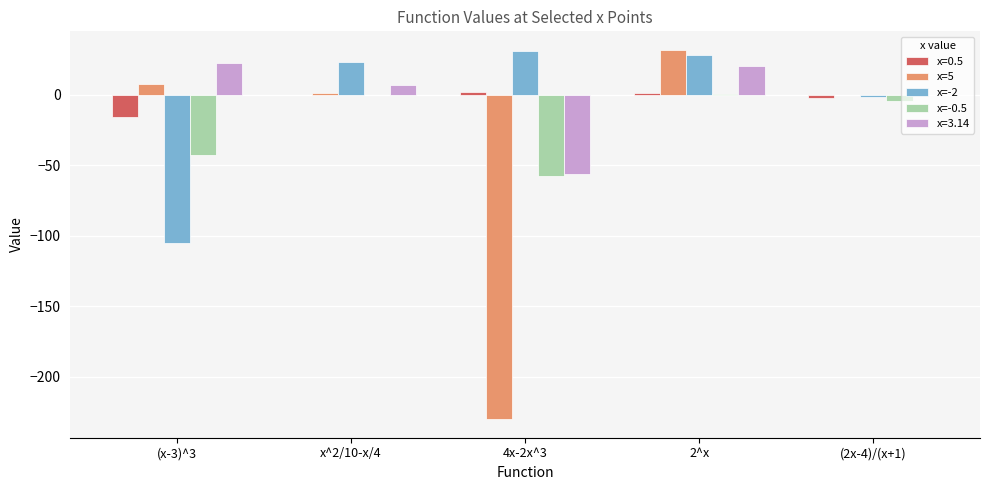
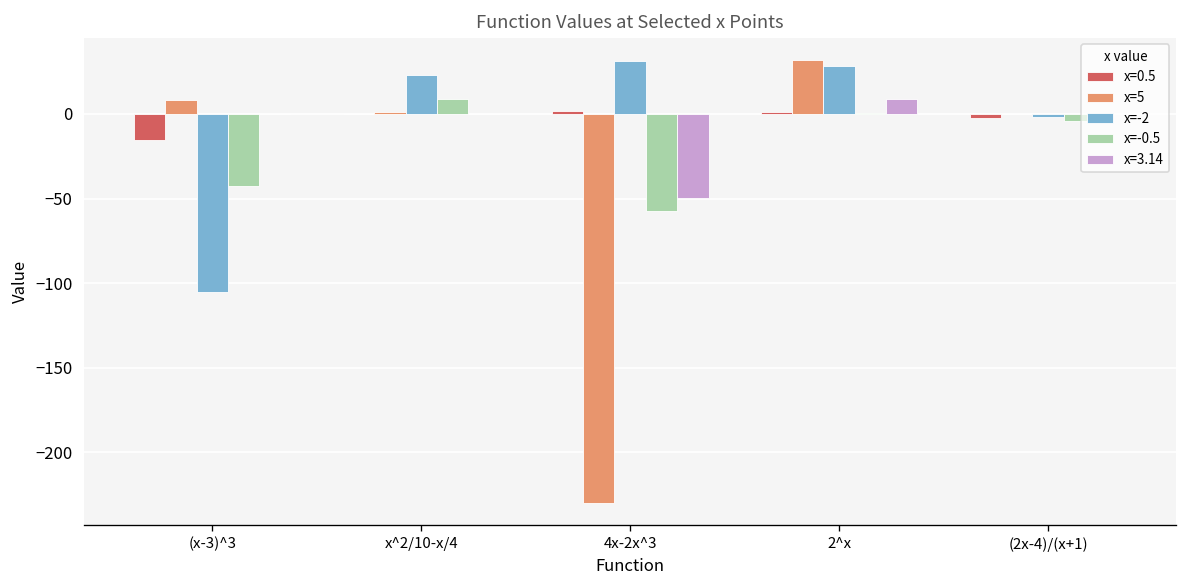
x=3.14, (x-3)^3: 23 -> 0
x=-0.5, x^2/10-x/4: 0 -> 9
x=3.14, x^2/10-x/4: 7 -> 0
x=3.14, 4x-2x^3: -56 -> -49
x=3.14, 2^x: 21 -> 9
